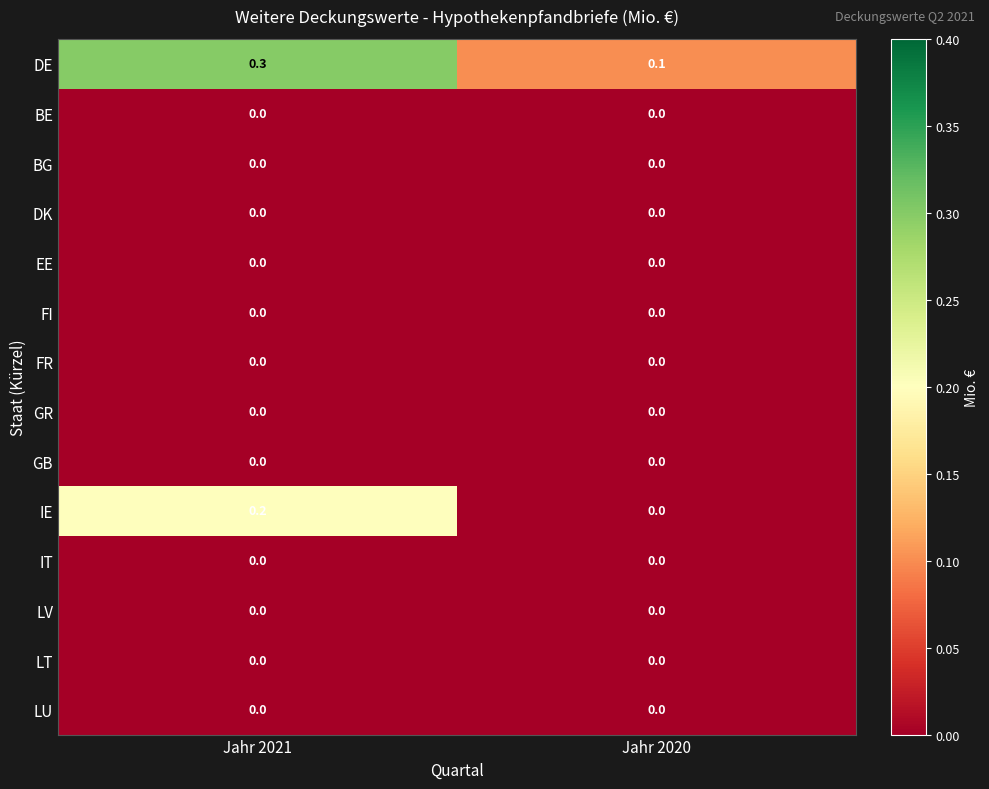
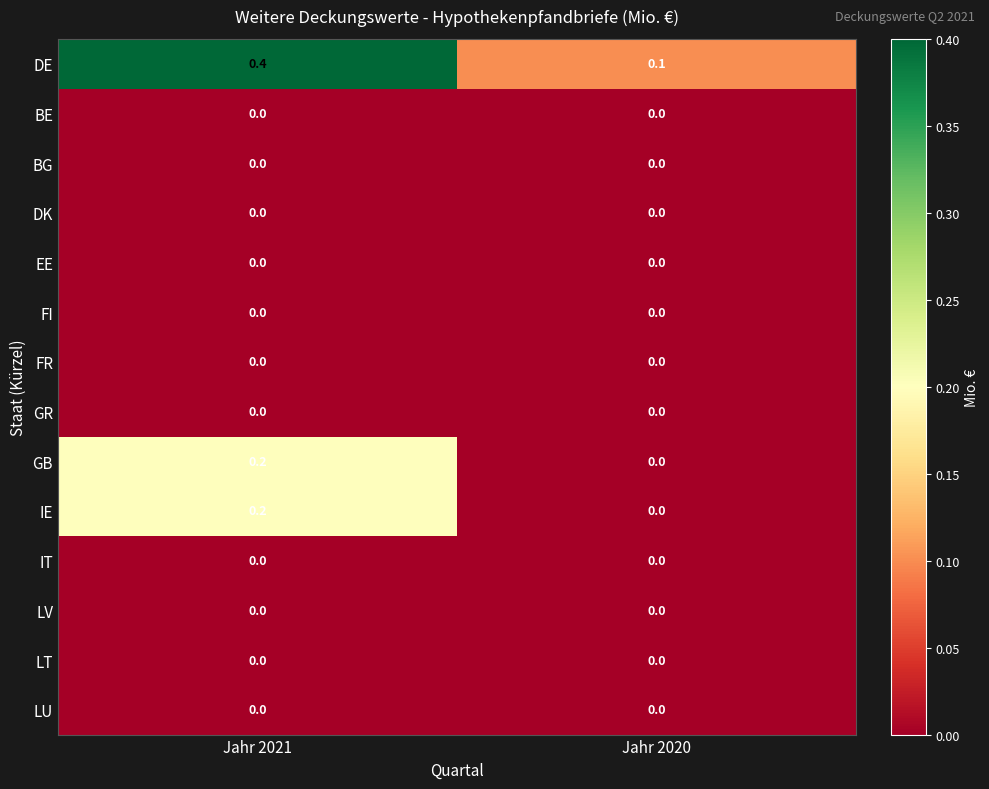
DE, Jahr 2021: 0.3 -> 0.4
GB, Jahr 2021: 0.0 -> 0.2
